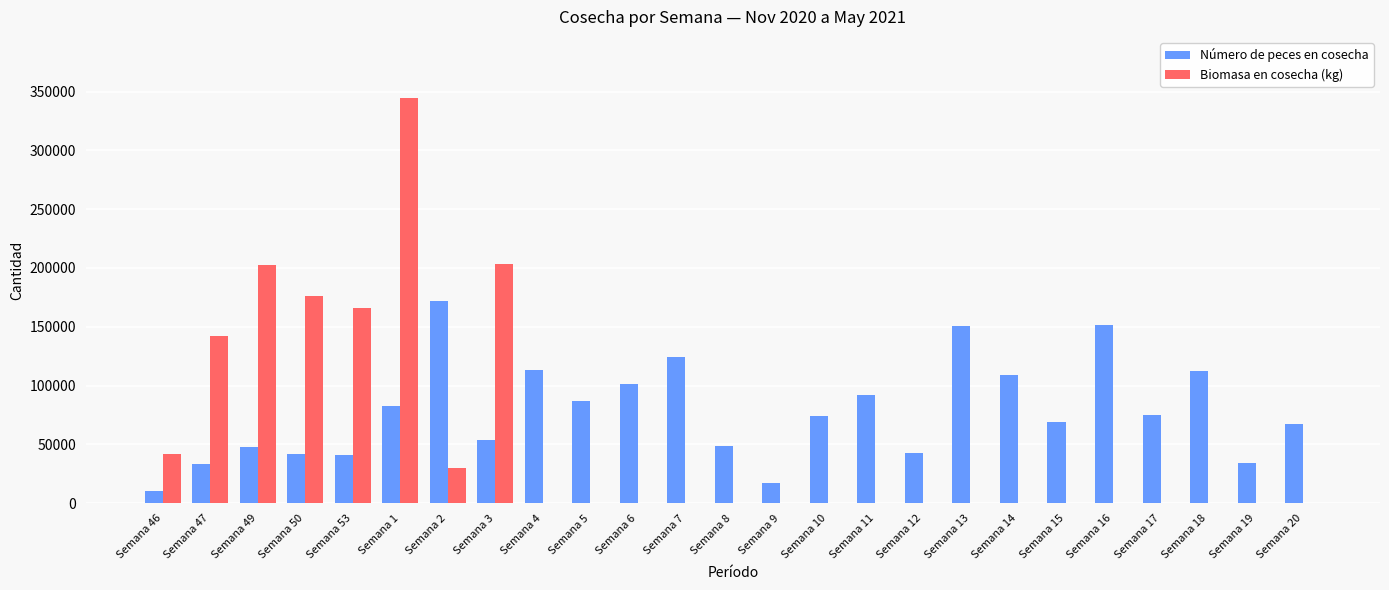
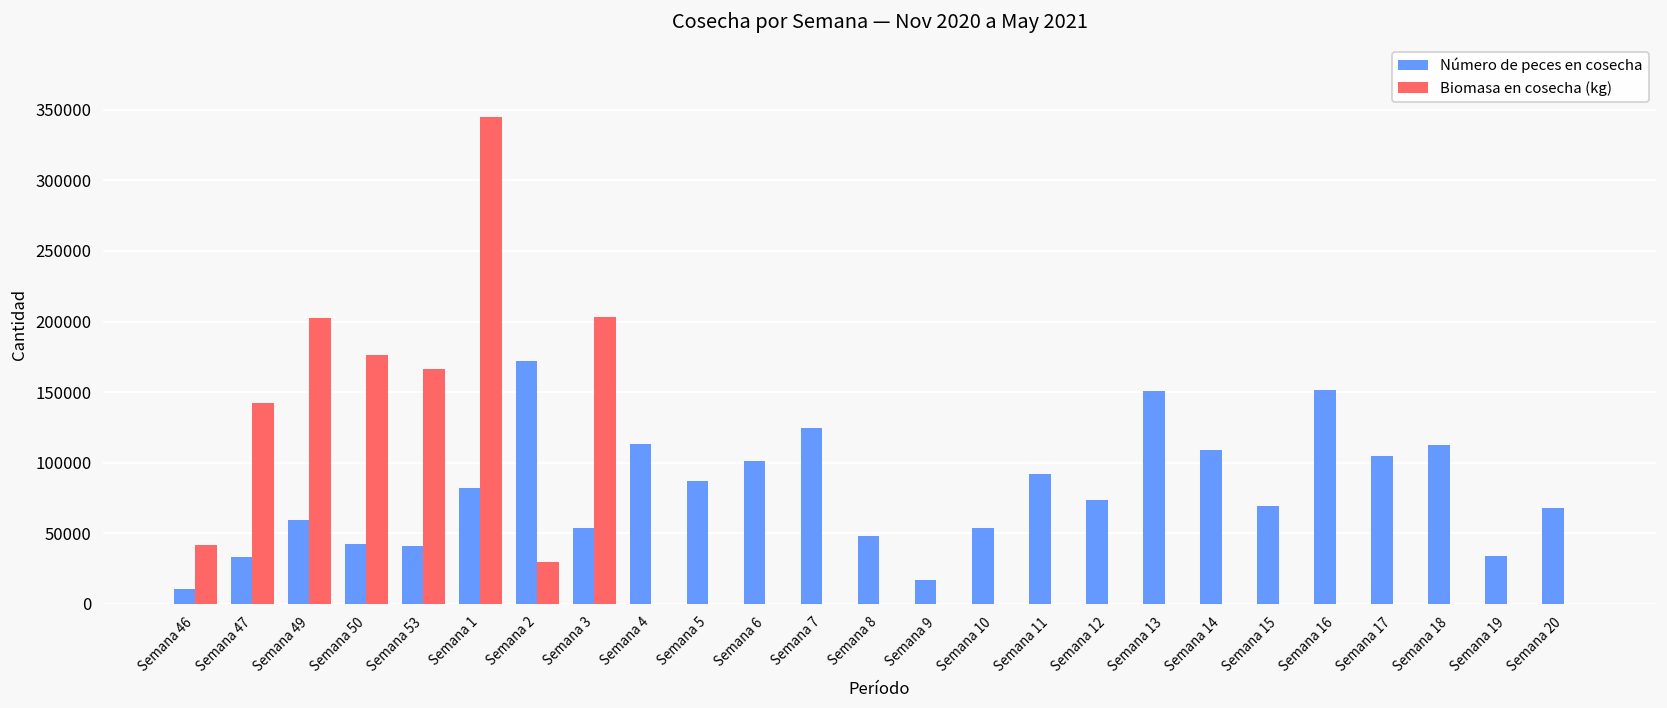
Número de peces en cosecha, Semana 49: 48000 -> 60000
Número de peces en cosecha, Semana 10: 74000 -> 54000
Número de peces en cosecha, Semana 12: 43000 -> 73000
Número de peces en cosecha, Semana 17: 75000 -> 105000
